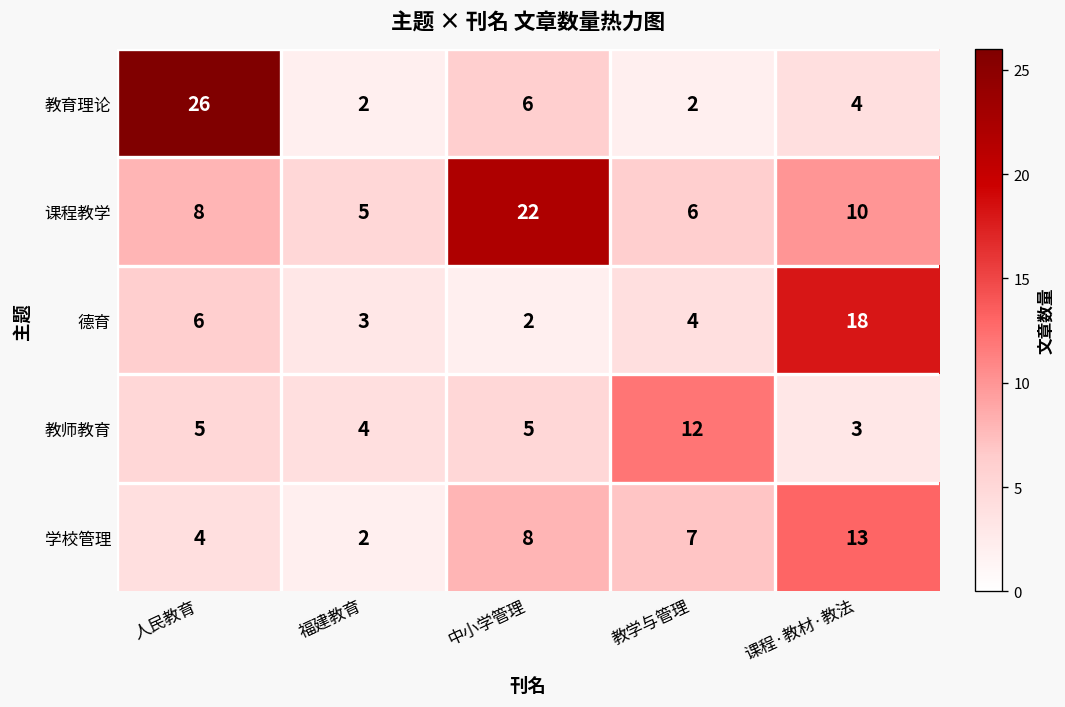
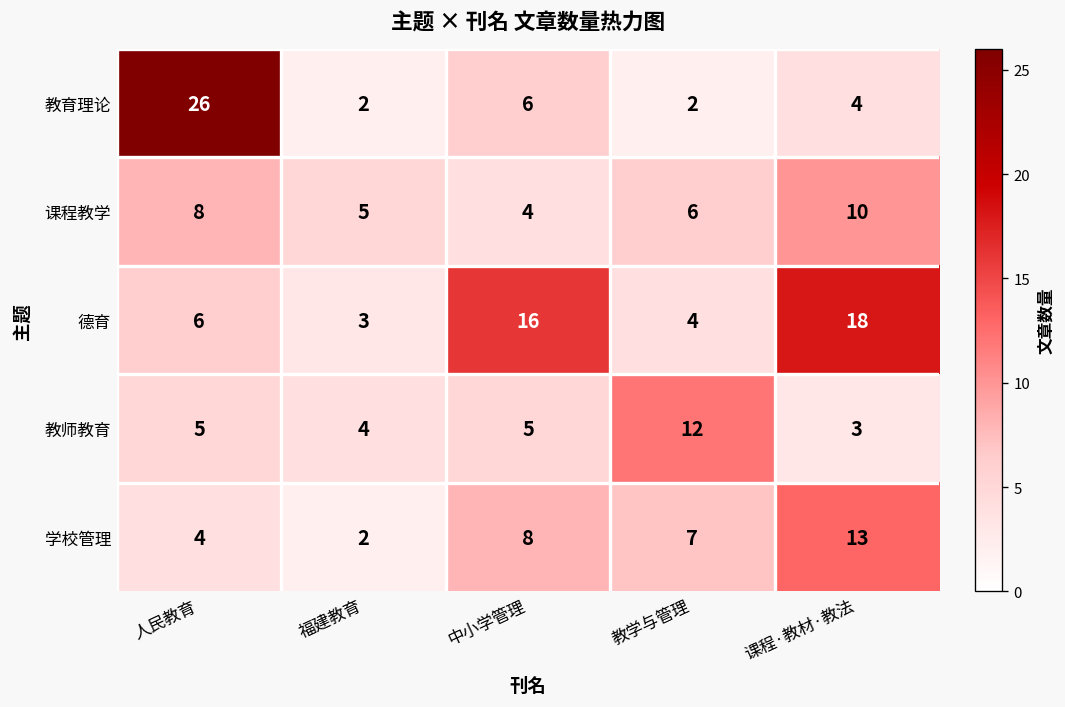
课程教学, 中小学管理: 22 -> 4
德育, 中小学管理: 2 -> 16
